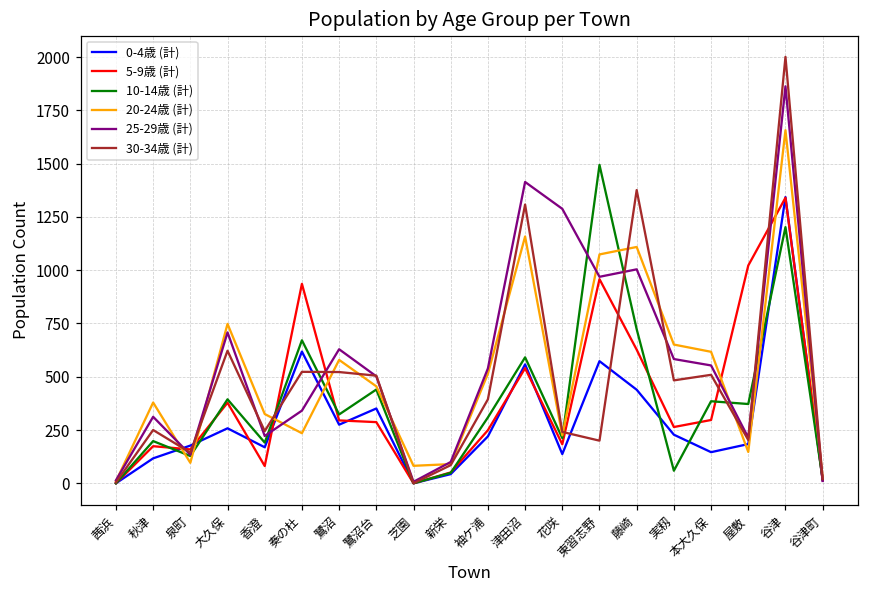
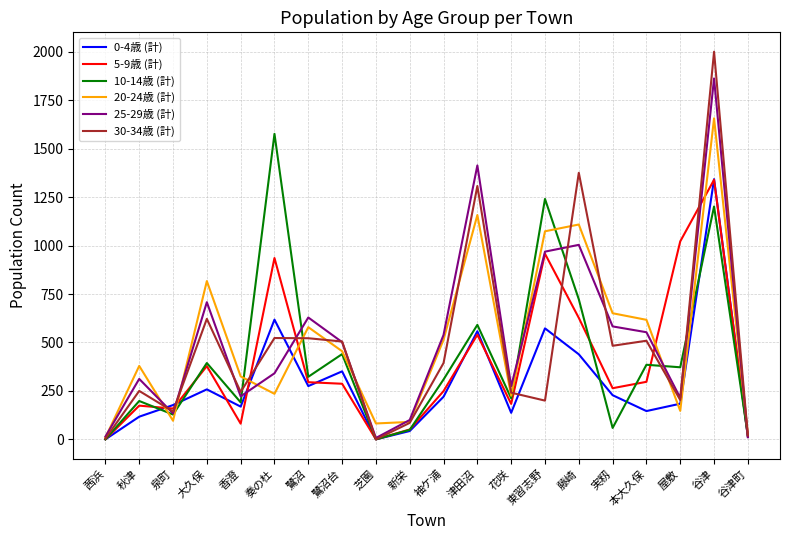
20-24歳 (計), 大久保: 750 -> 820
10-14歳 (計), 奏の杜: 670 -> 1580
25-29歳 (計), 花咲: 1290 -> 270
10-14歳 (計), 東習志野: 1490 -> 1240
